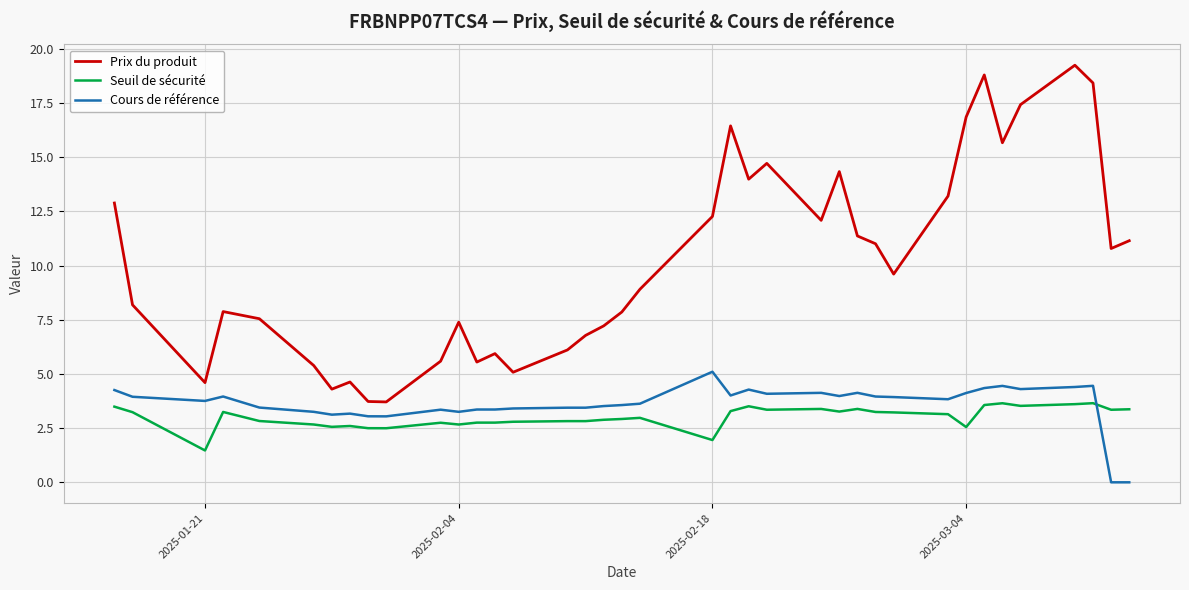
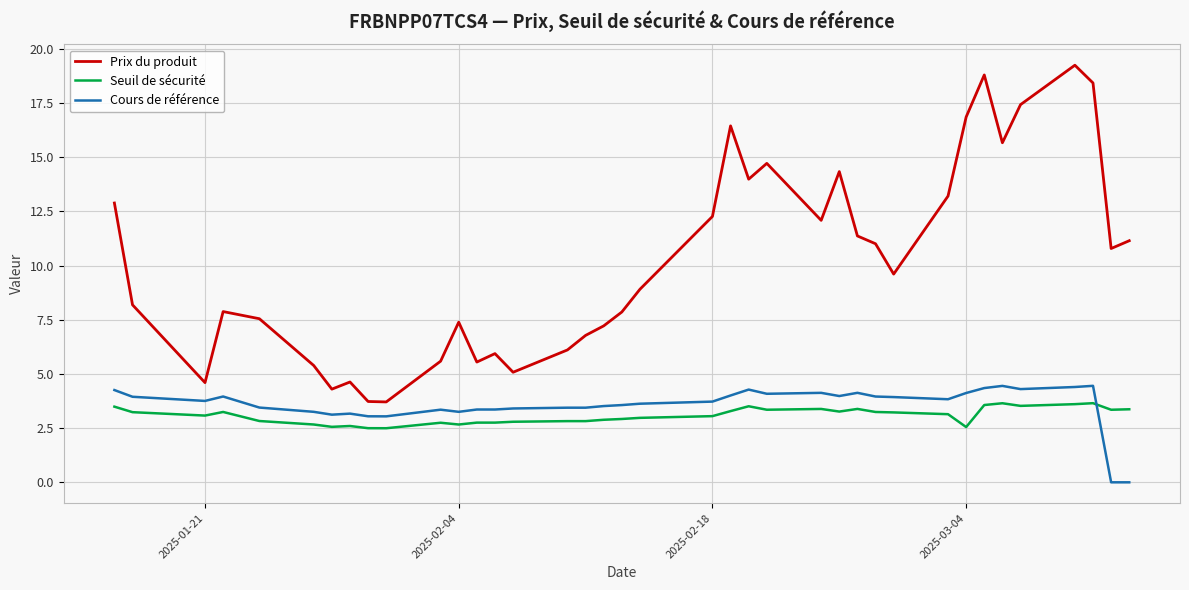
Seuil de sécurité, 2025-01-21: 1.5 -> 3.1
Seuil de sécurité, 2025-02-18: 2.0 -> 3.1
Cours de référence, 2025-02-18: 5.1 -> 3.7
